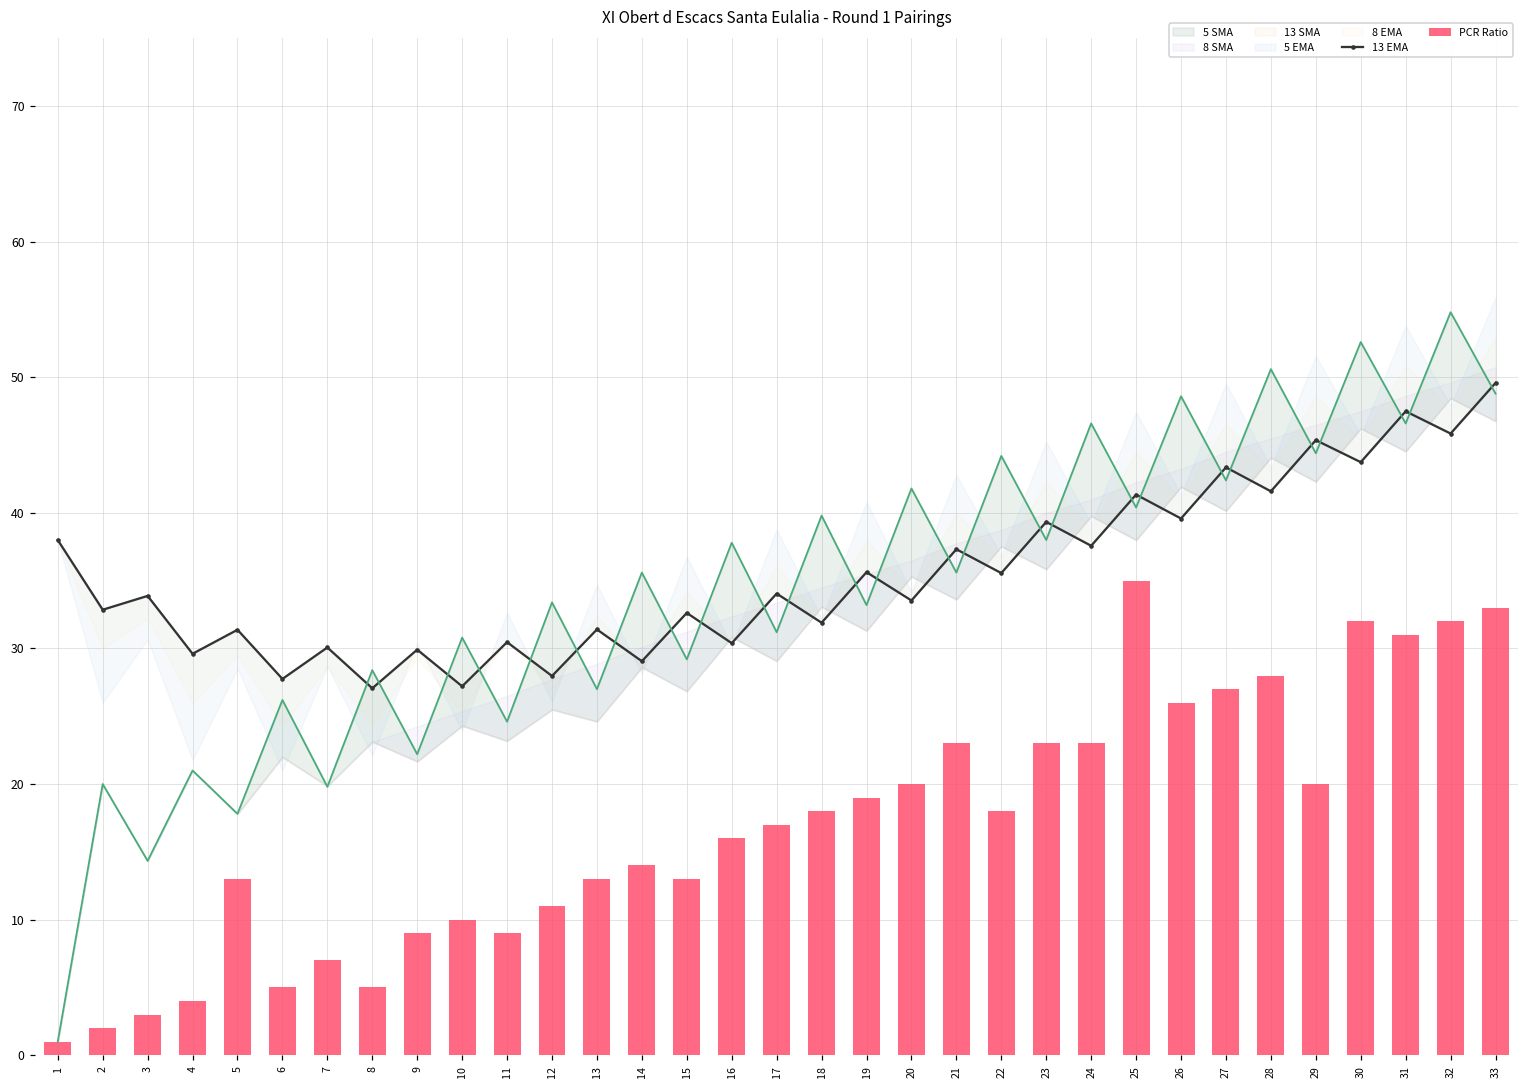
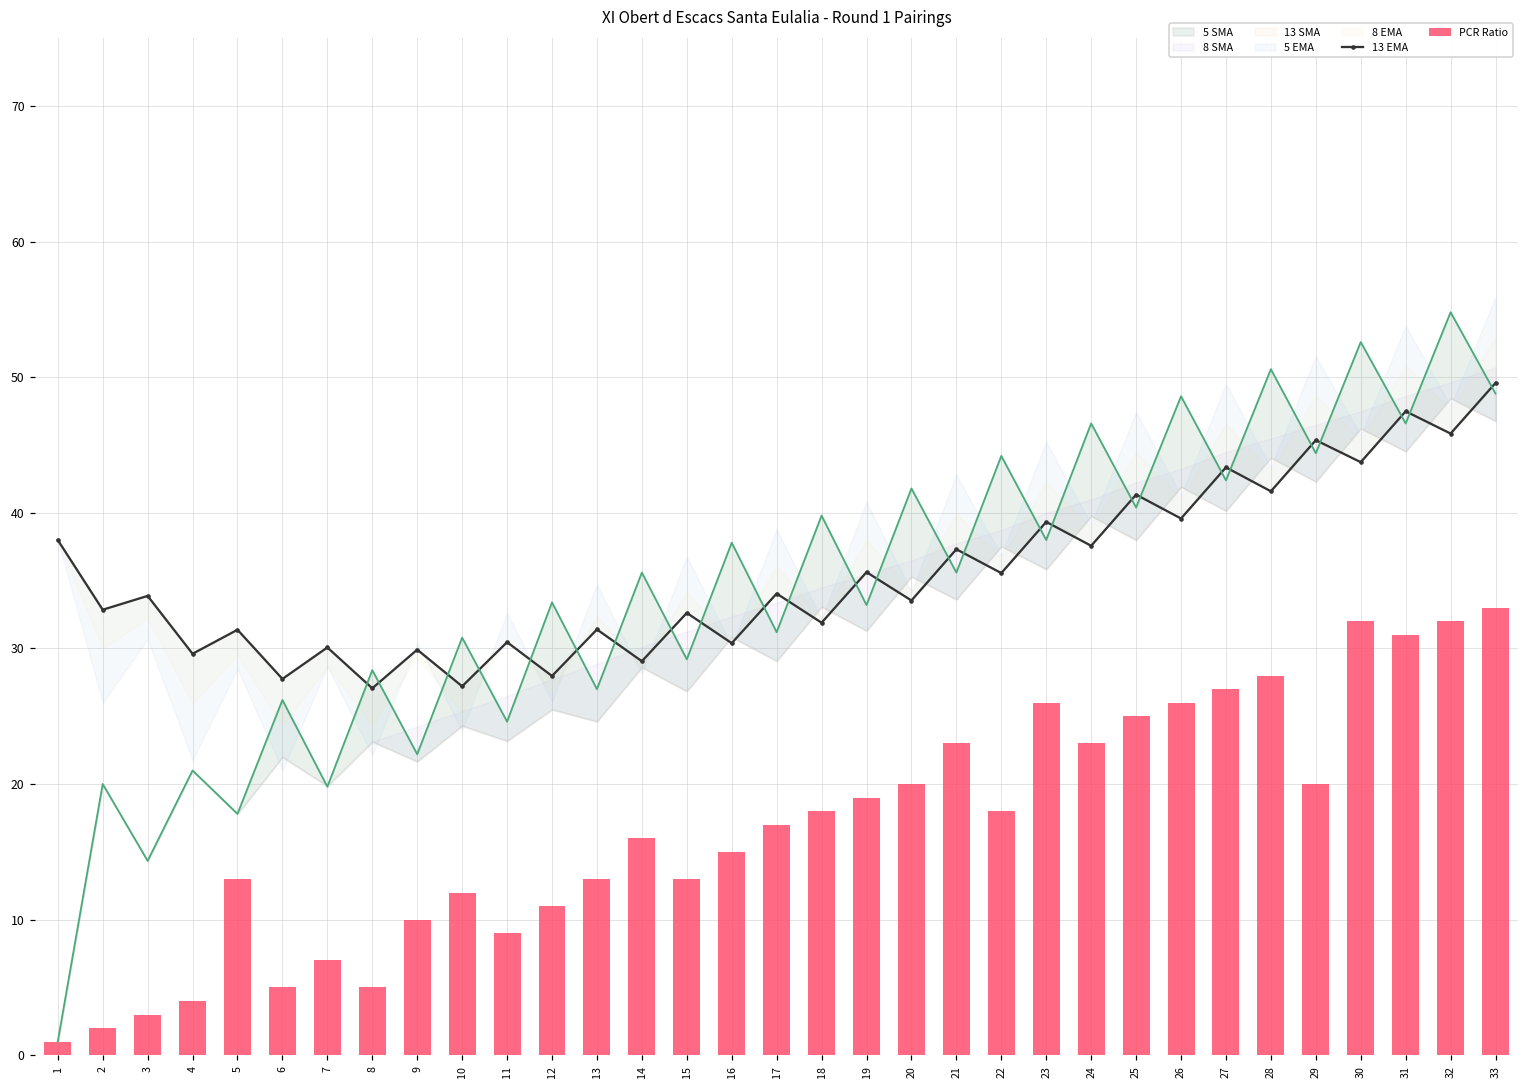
PCR Ratio, 9: 9 -> 10
PCR Ratio, 10: 10 -> 12
PCR Ratio, 14: 14 -> 16
PCR Ratio, 16: 16 -> 15
PCR Ratio, 23: 23 -> 26
PCR Ratio, 25: 35 -> 25
